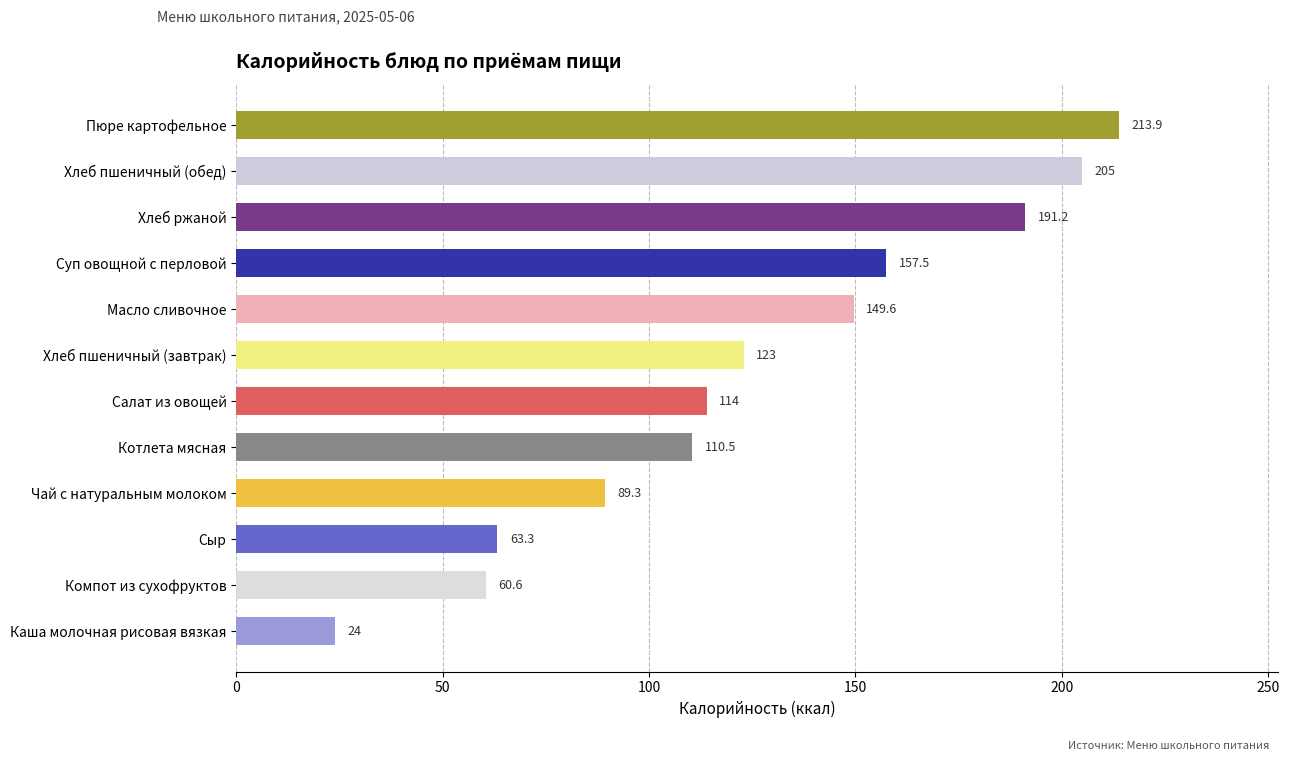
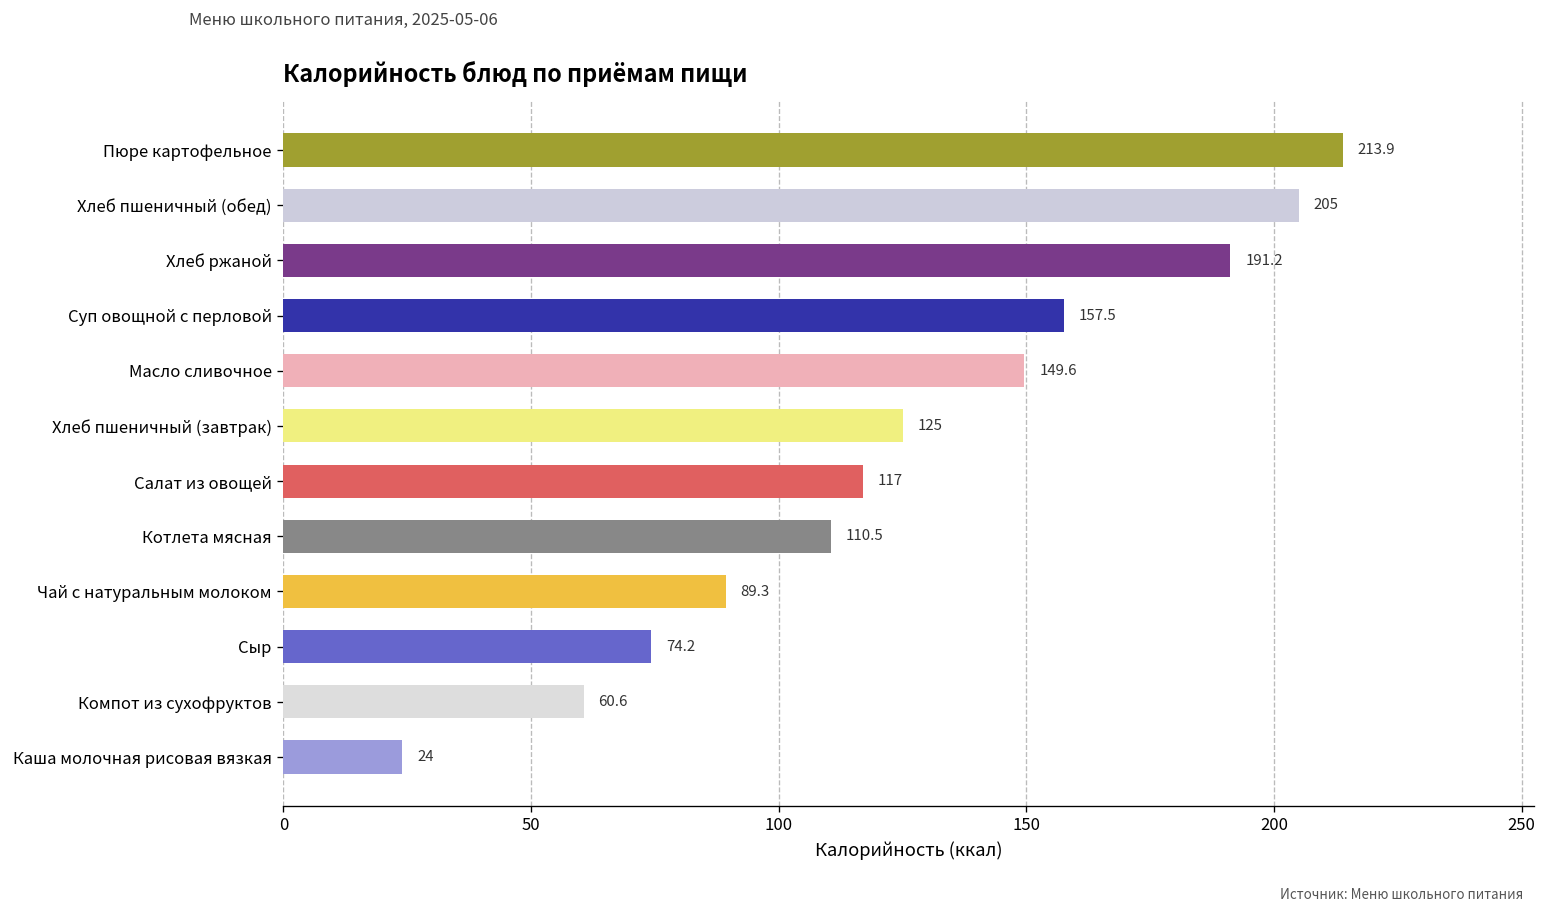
Хлеб пшеничный (завтрак): 123 -> 125
Салат из овощей: 114 -> 117
Сыр: 63.3 -> 74.2
